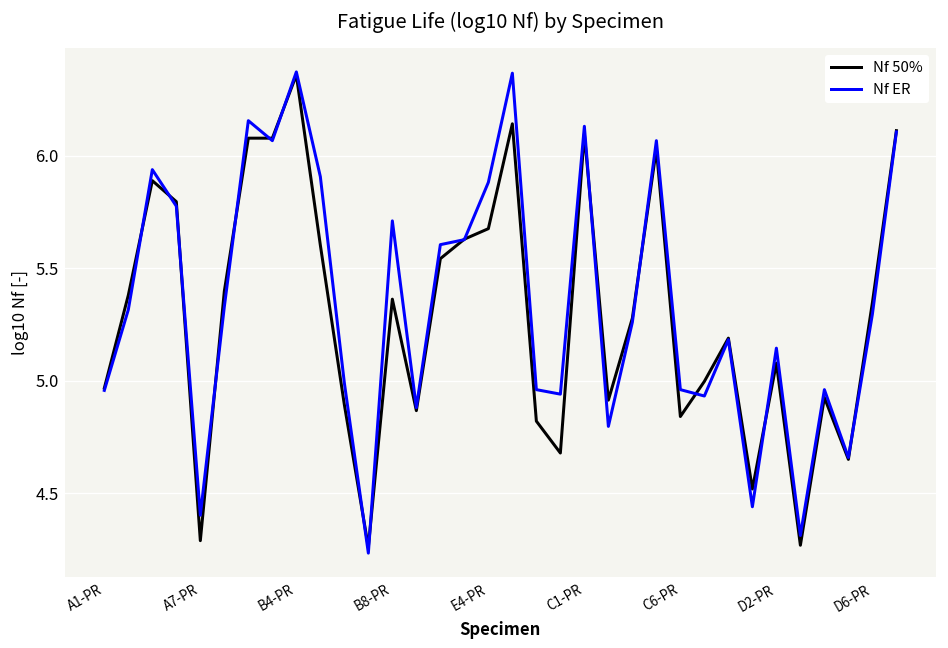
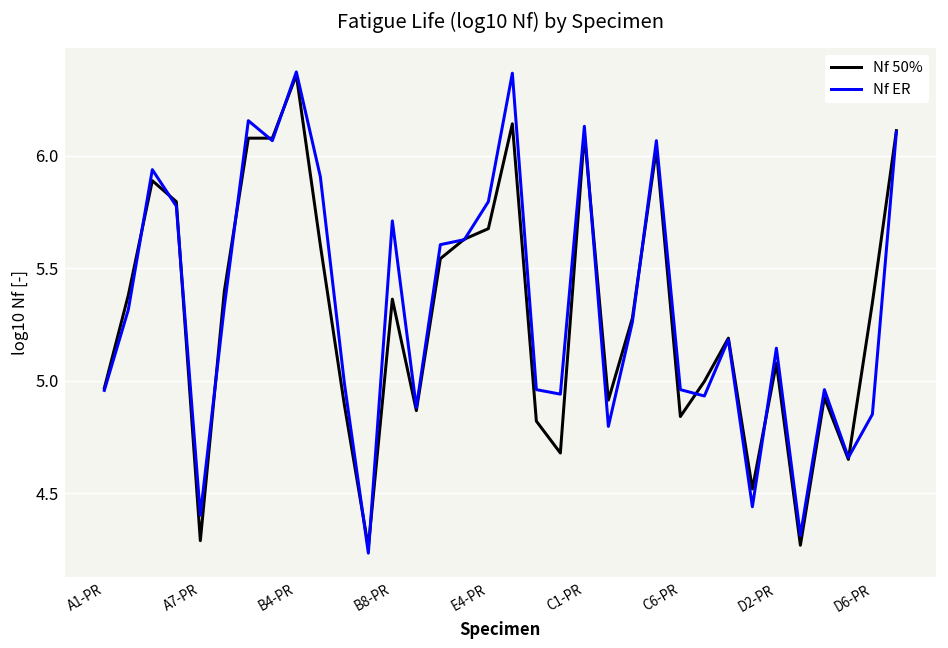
Nf ER, E4-PR: 5.88 -> 5.80
Nf ER, D6-PR: 5.30 -> 4.85
